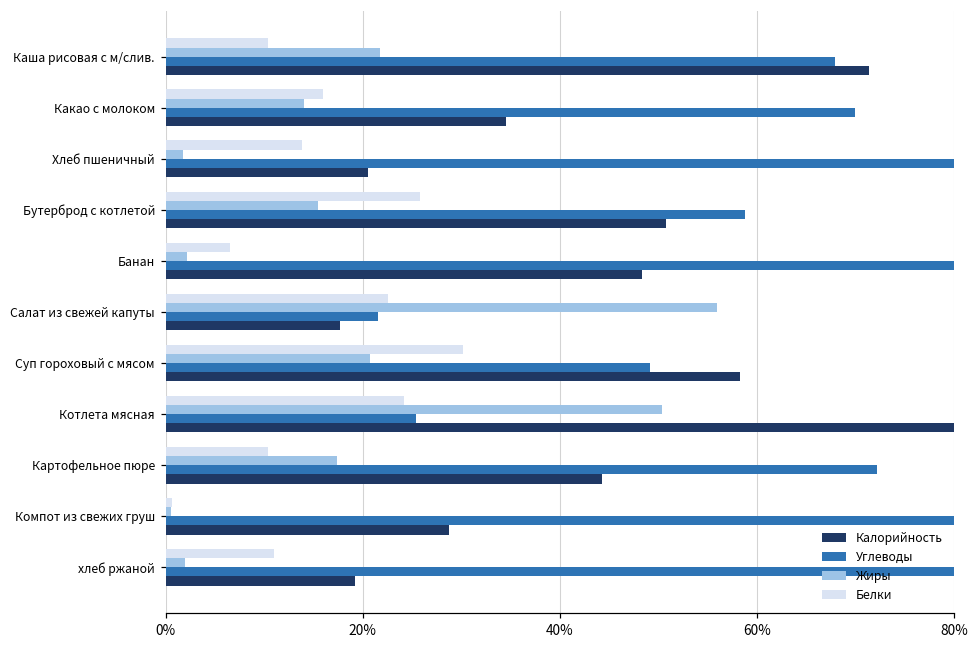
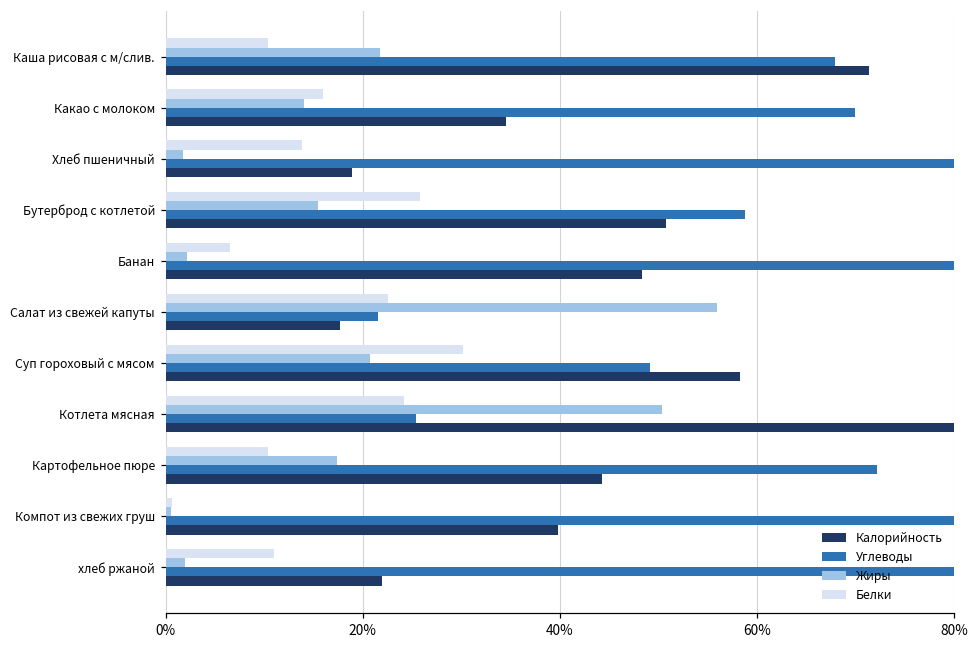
Калорийность, Хлеб пшеничный: 21% -> 19%
Калорийность, Компот из свежих груш: 29% -> 40%
Калорийность, хлеб ржаной: 19% -> 22%
